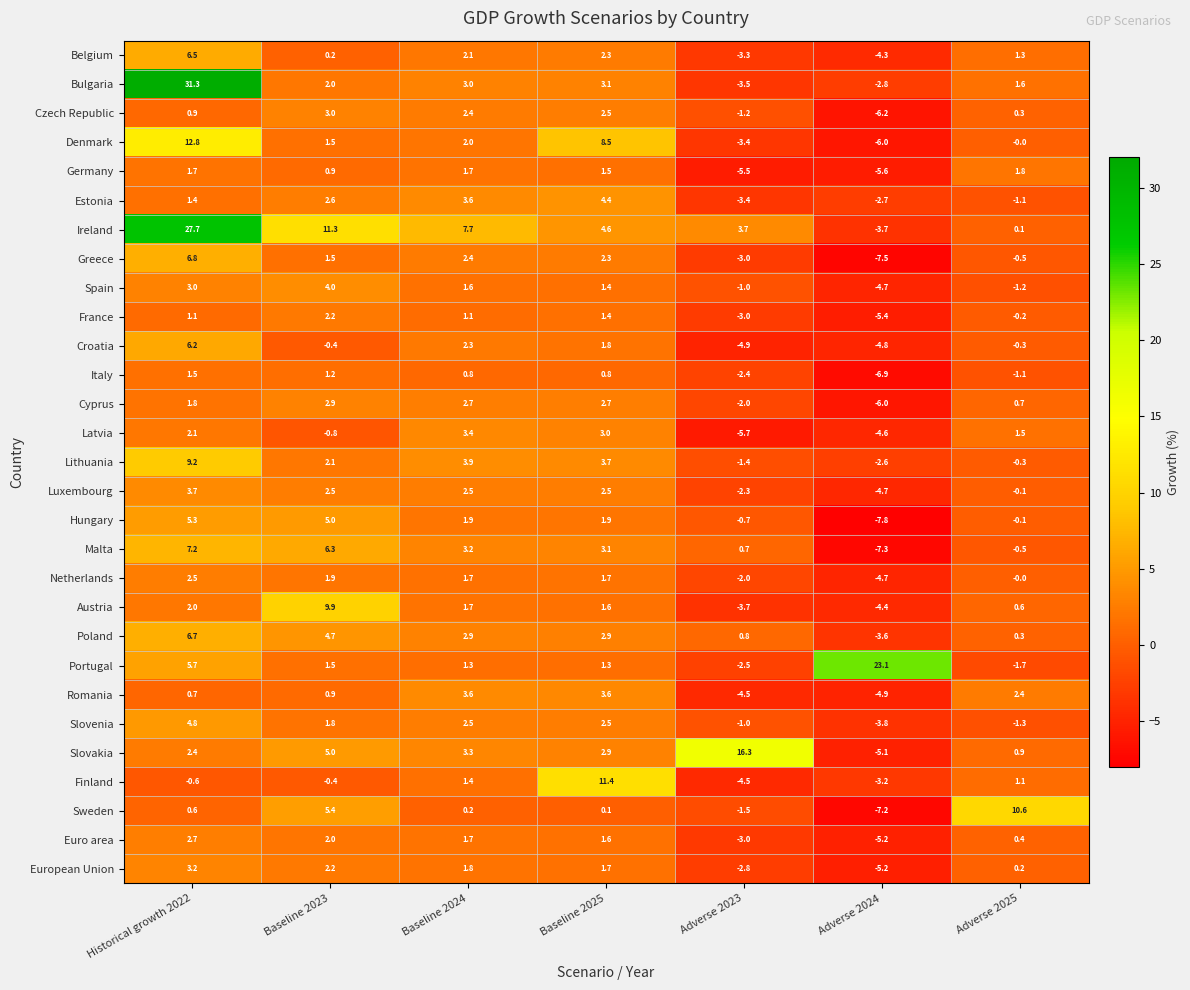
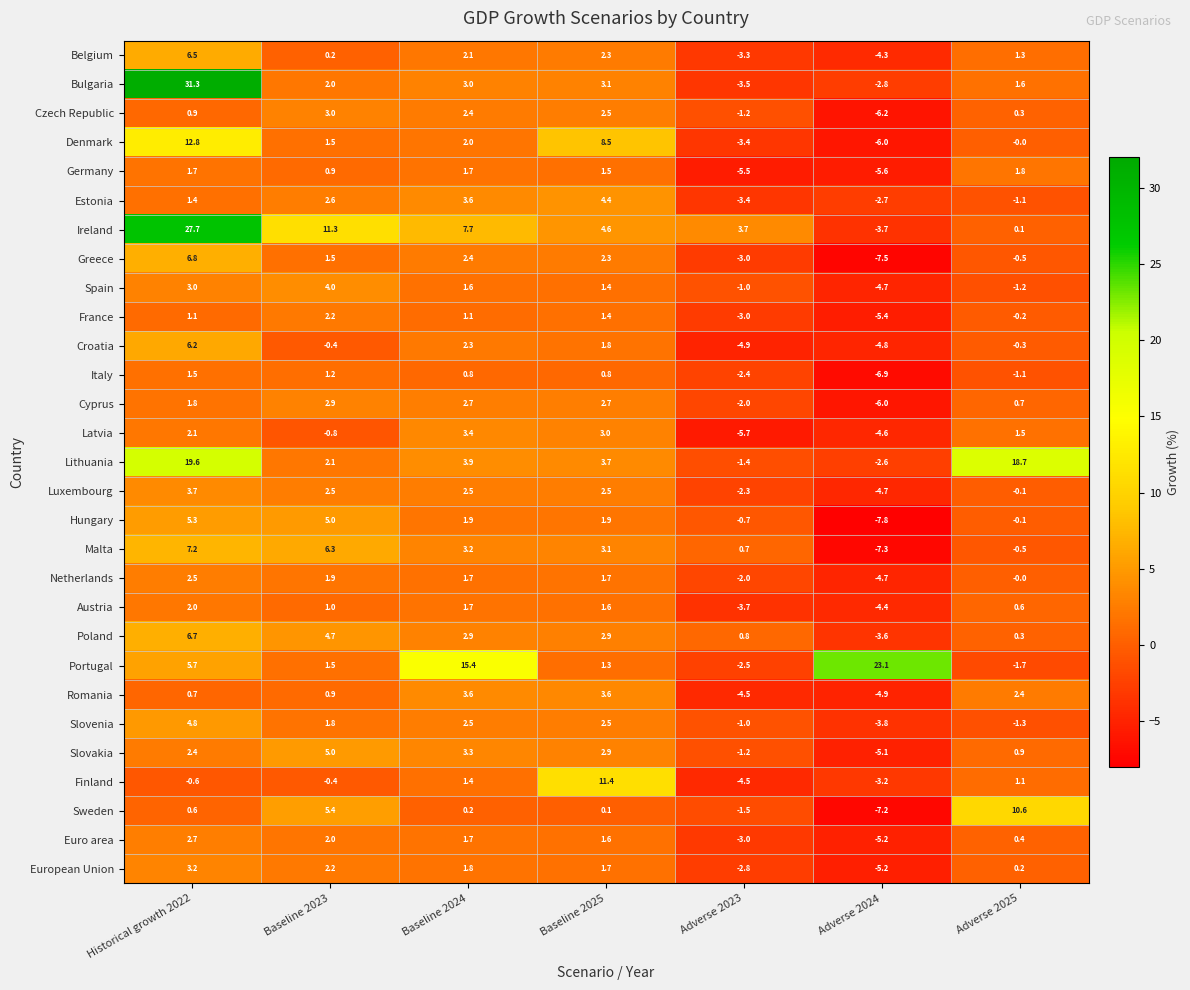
Lithuania, Historical growth 2022: 9.2 -> 19.6
Lithuania, Adverse 2025: -0.3 -> 18.7
Austria, Baseline 2023: 9.9 -> 1.0
Portugal, Baseline 2024: 1.3 -> 15.4
Slovakia, Adverse 2023: 16.3 -> -1.2
